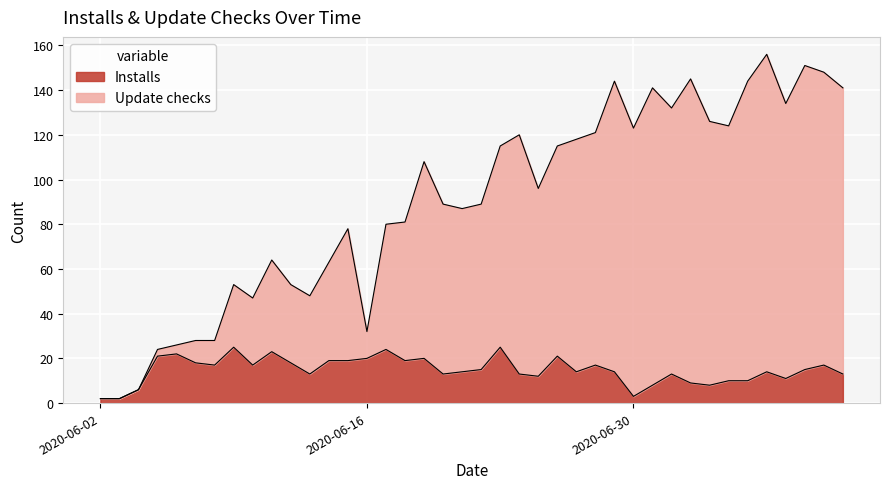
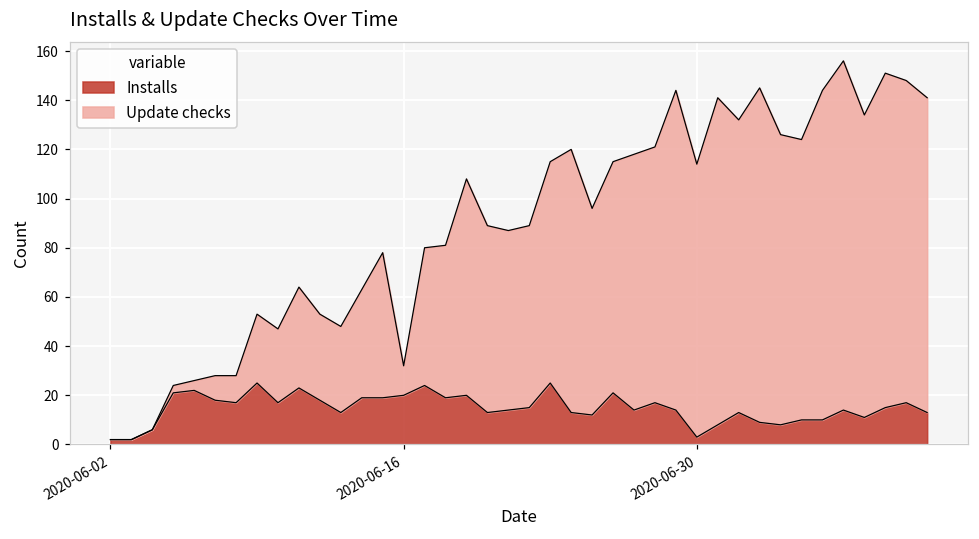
Update checks, 2020-06-30: 120 -> 111
